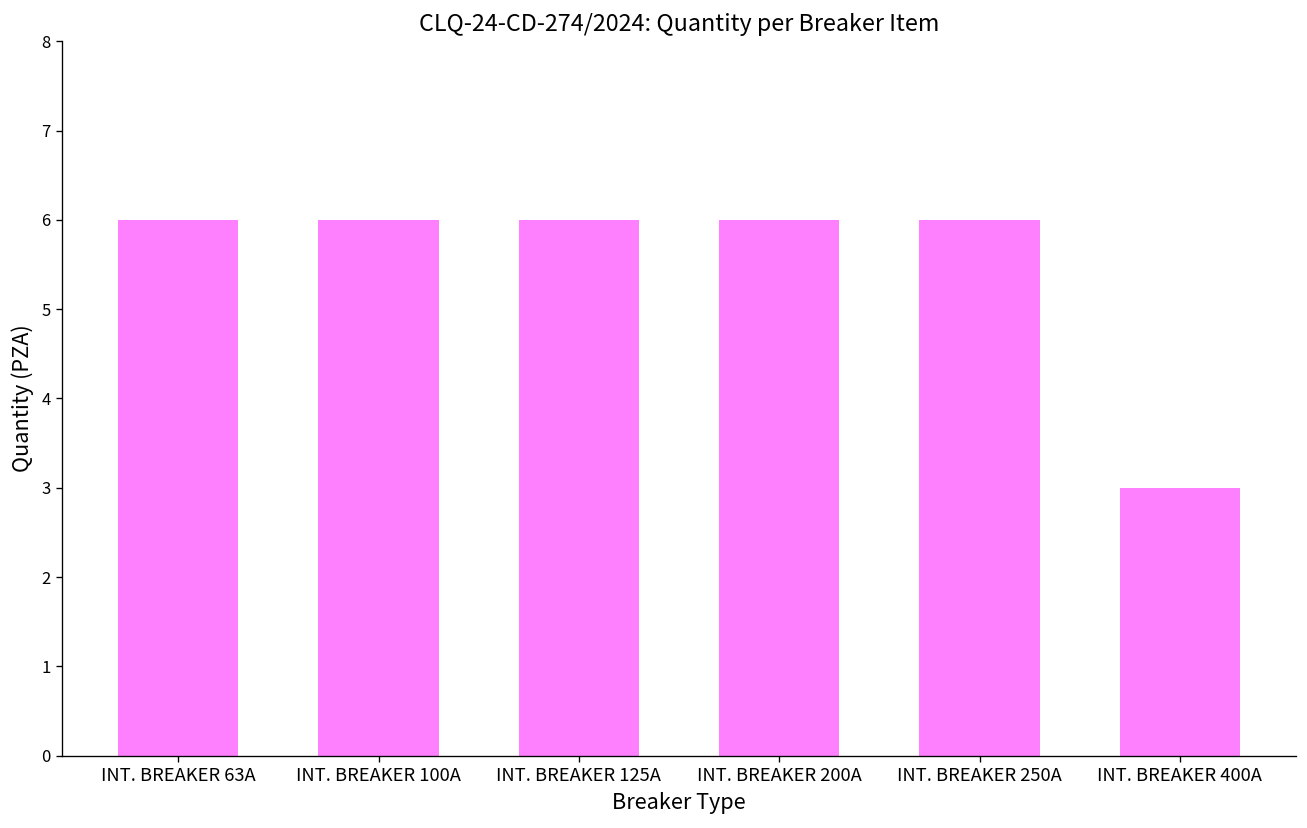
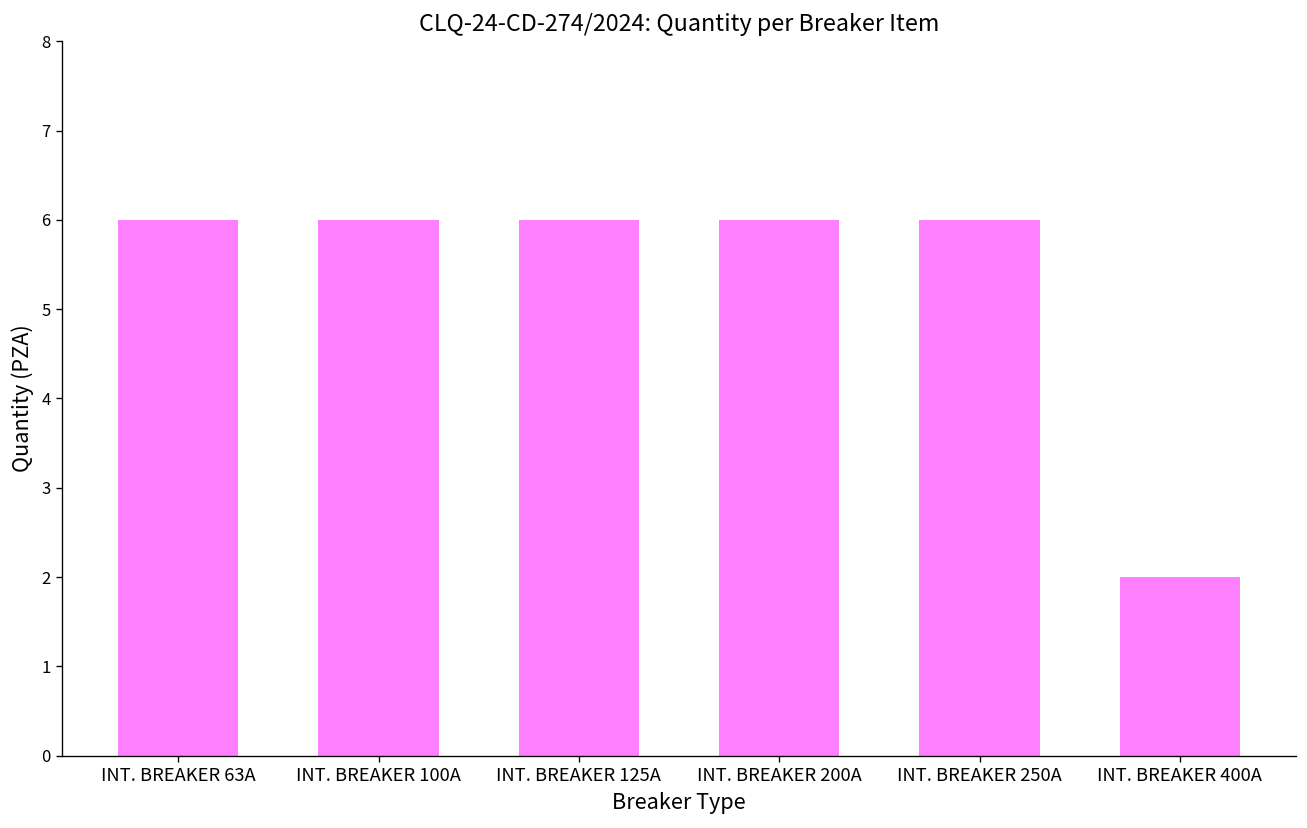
INT. BREAKER 400A: 3 -> 2
